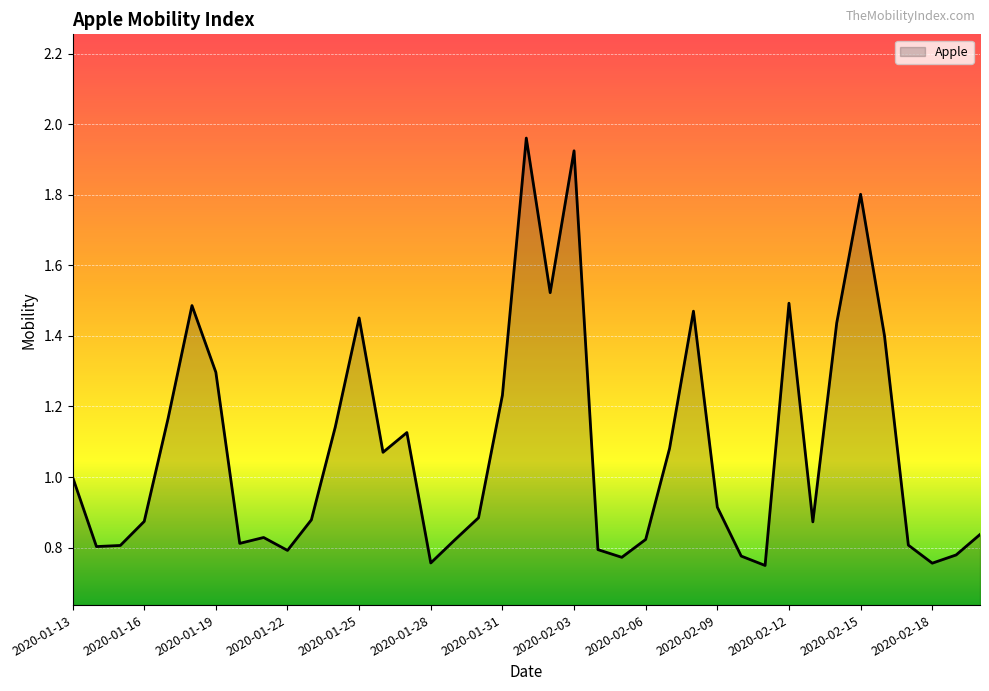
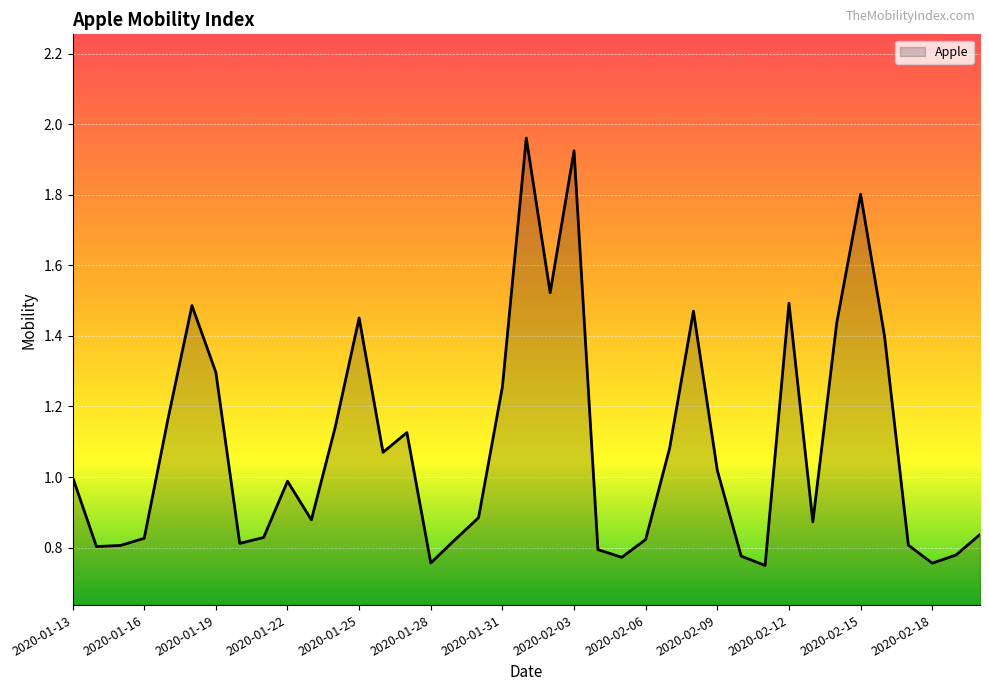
2020-01-16: 0.87 -> 0.83
2020-01-22: 0.79 -> 0.99
2020-01-31: 1.23 -> 1.26
2020-02-09: 0.91 -> 1.02
